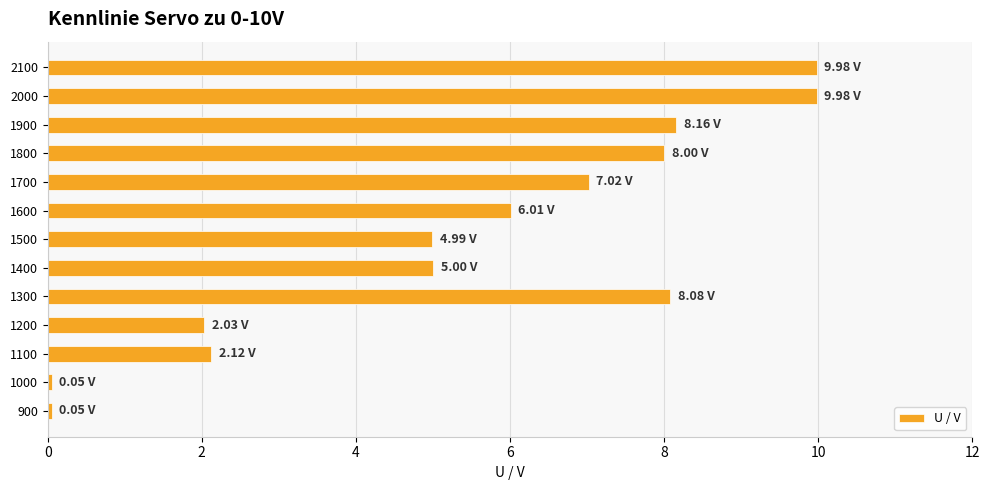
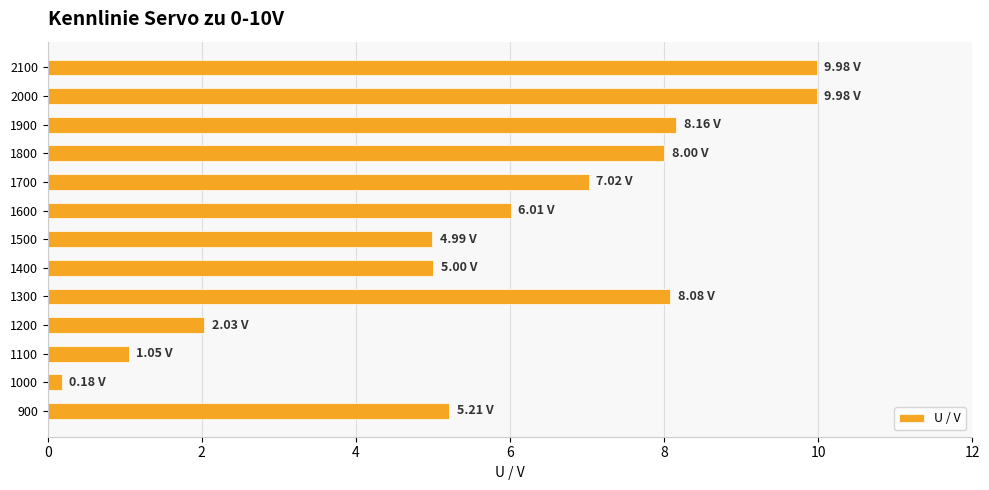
1100: 2.12 -> 1.05
1000: 0.05 -> 0.18
900: 0.05 -> 5.21
